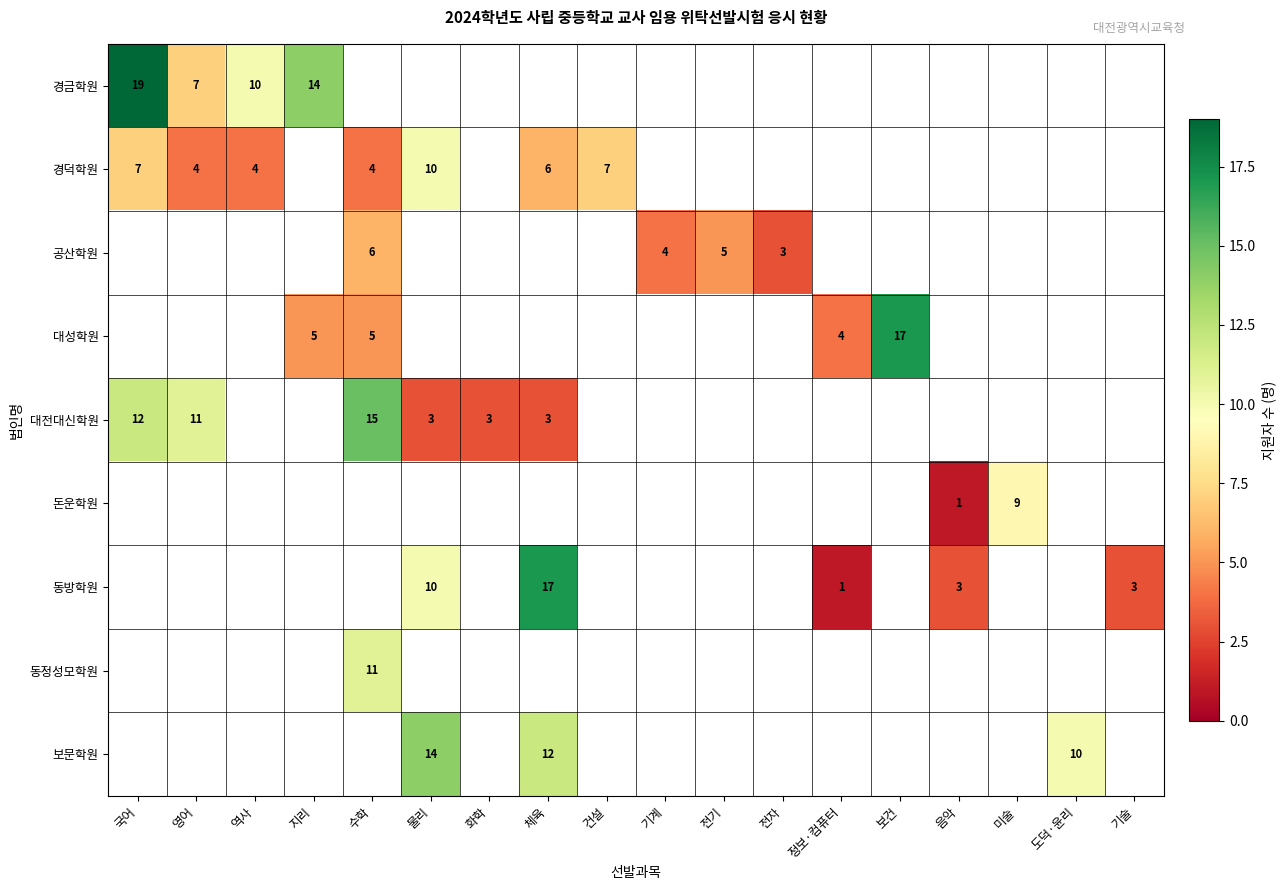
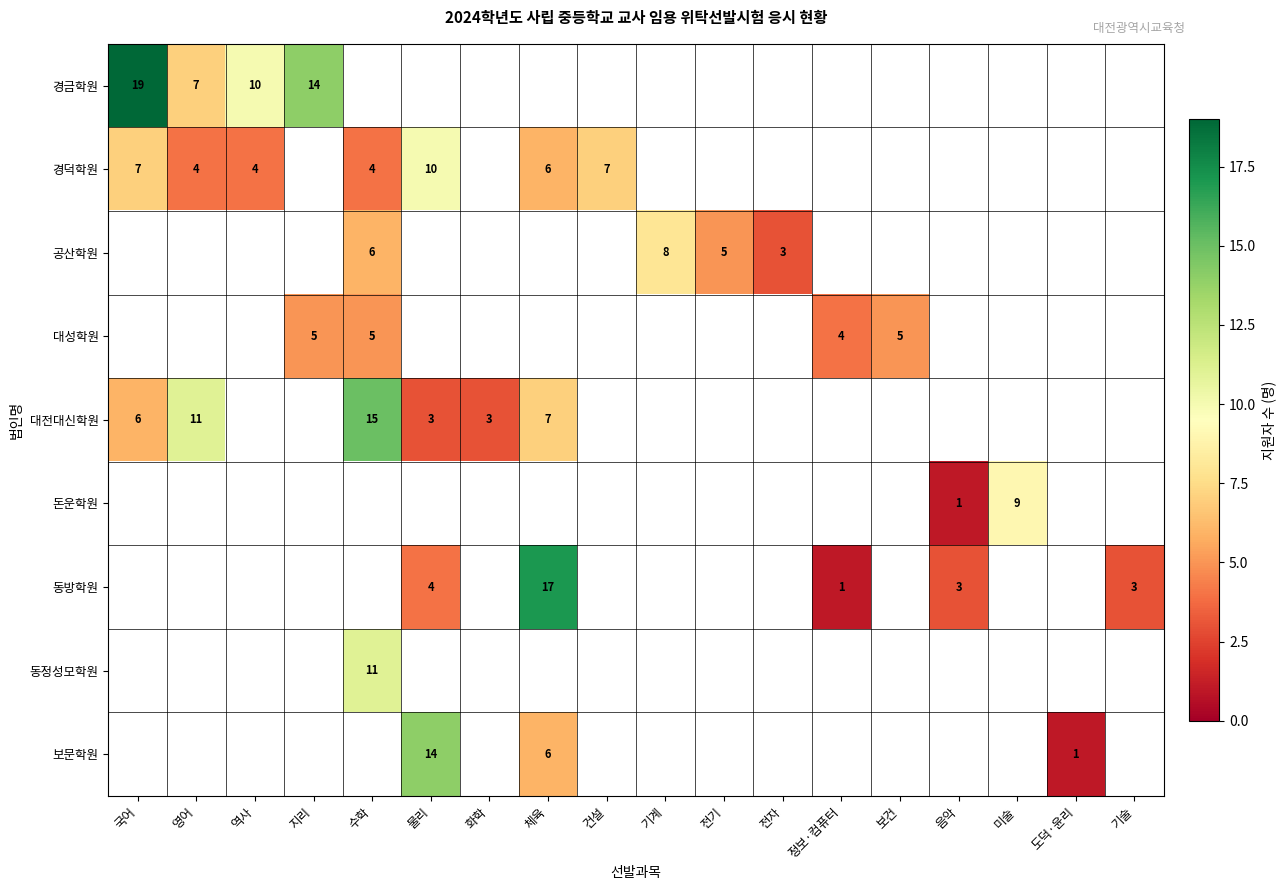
공산학원, 기계: 4 -> 8
대성학원, 보건: 17 -> 5
대전대신학원, 국어: 12 -> 6
대전대신학원, 체육: 3 -> 7
동방학원, 물리: 10 -> 4
보문학원, 체육: 12 -> 6
보문학원, 도덕·윤리: 10 -> 1
